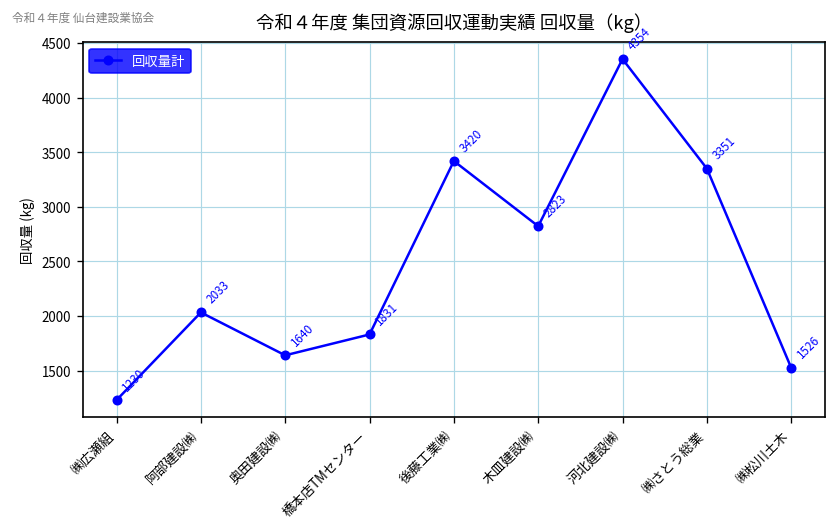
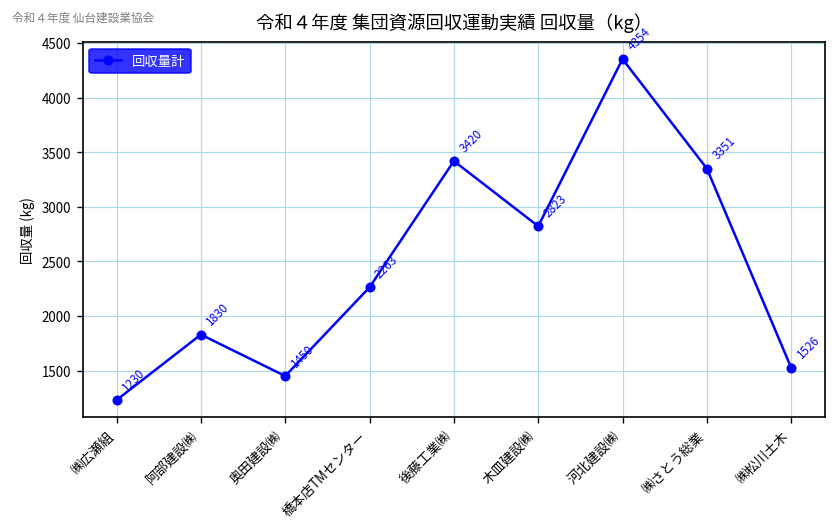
阿部建設㈱: 2033 -> 1830
奥田建設㈱: 1640 -> 1450
橋本店TMセンター: 1831 -> 2263
